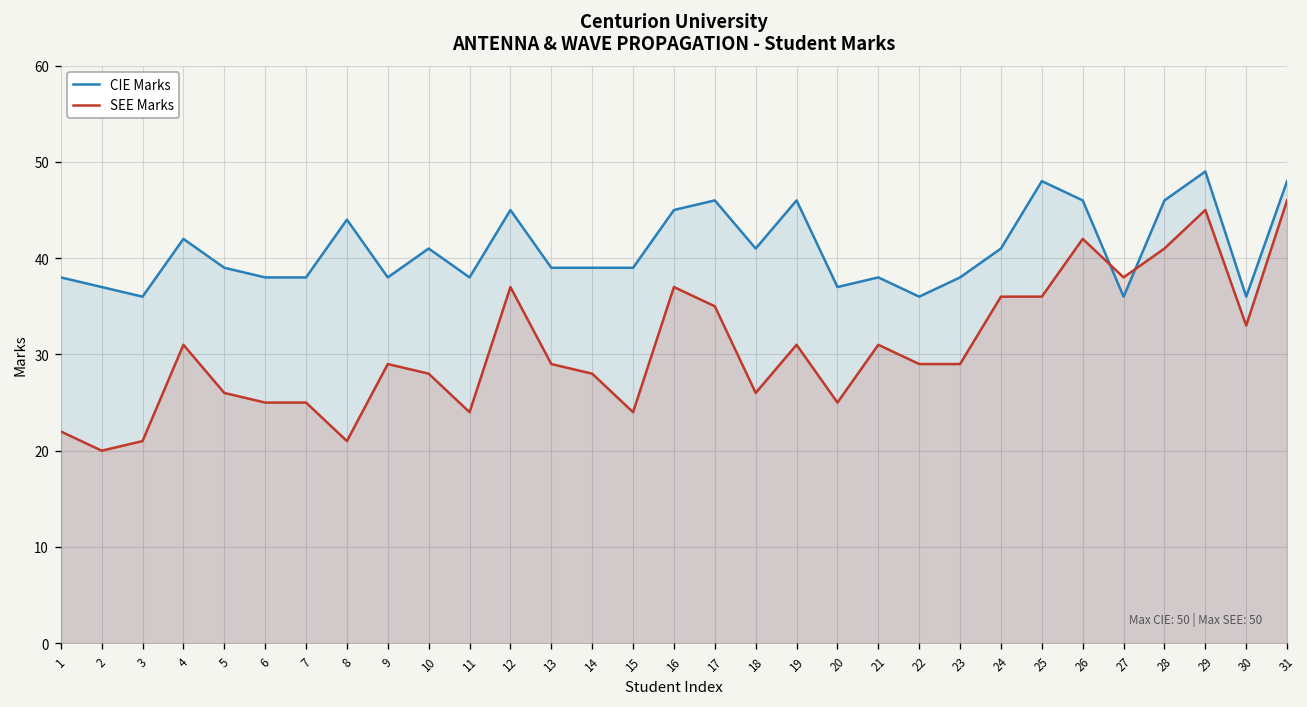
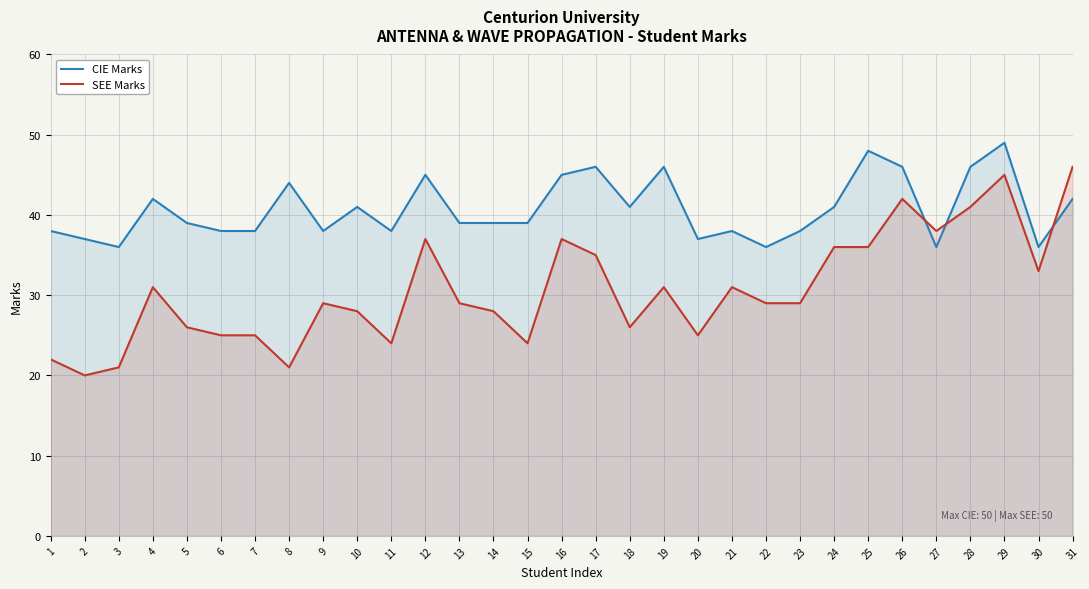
CIE Marks, 31: 48 -> 42
